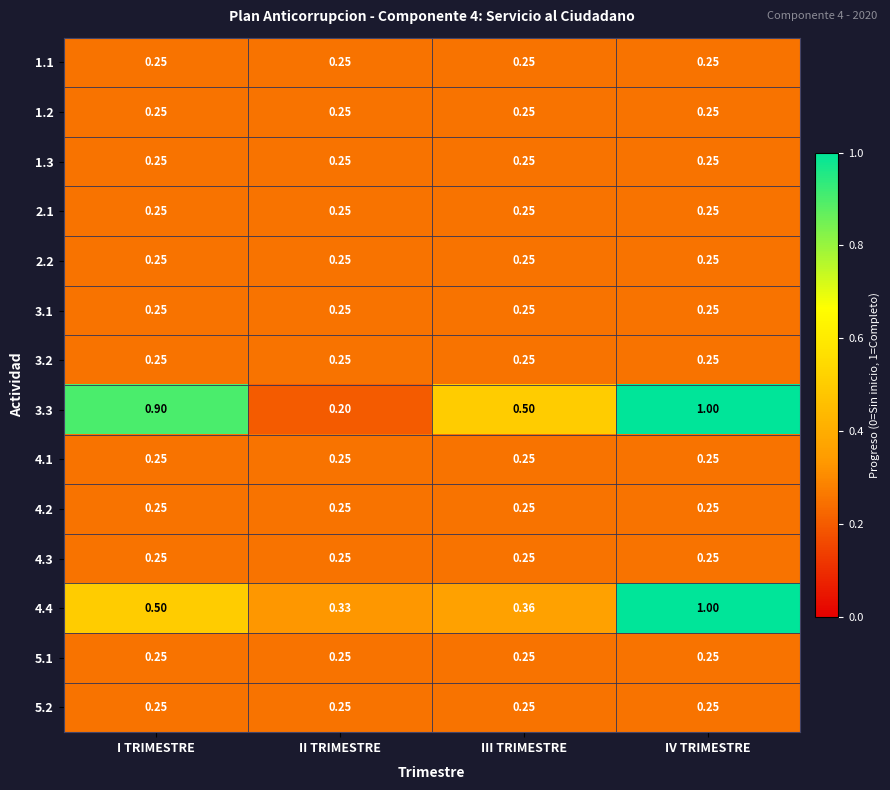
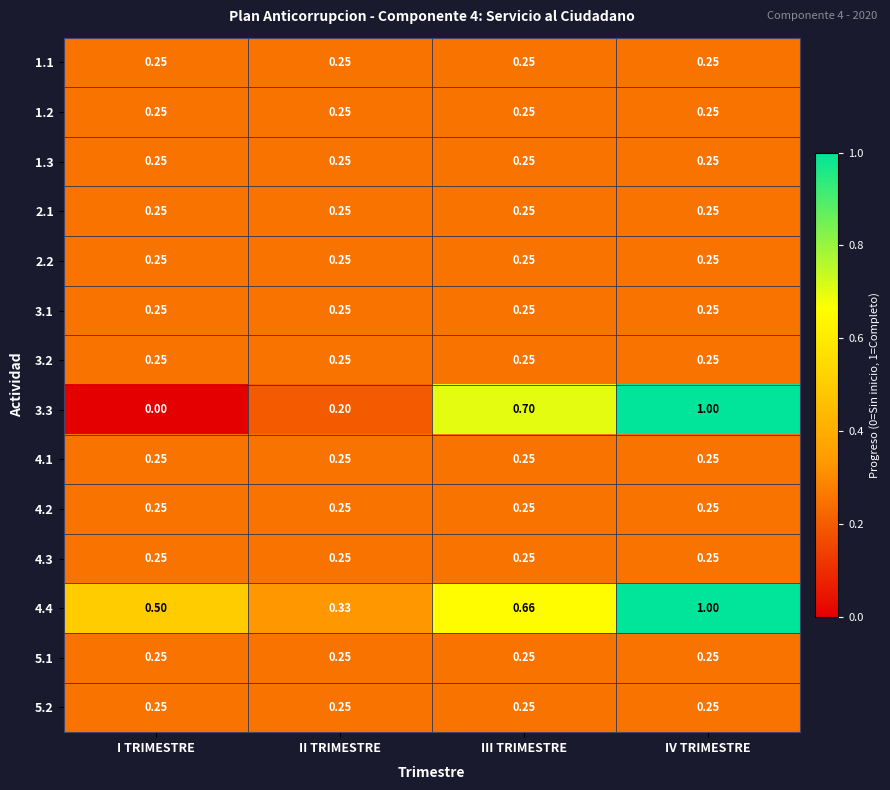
3.3, I TRIMESTRE: 0.90 -> 0.00
3.3, III TRIMESTRE: 0.50 -> 0.70
4.4, III TRIMESTRE: 0.36 -> 0.66
